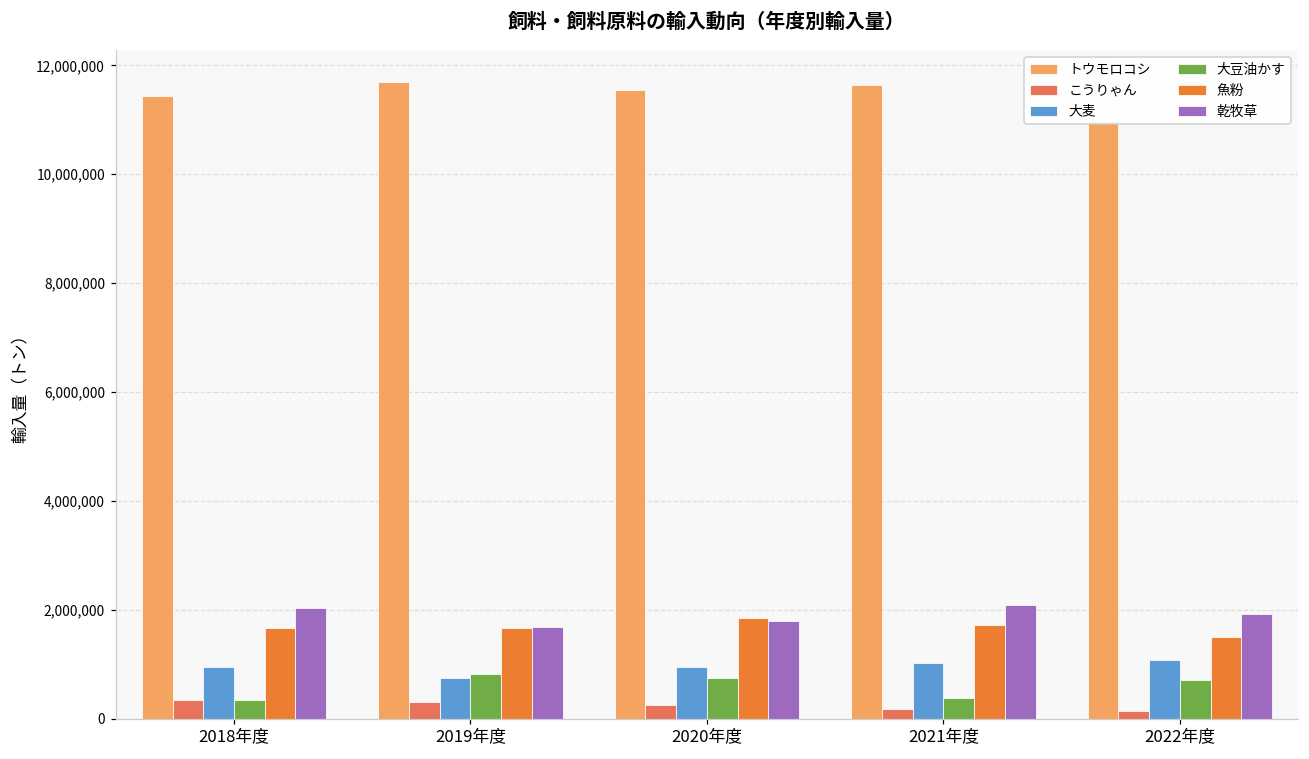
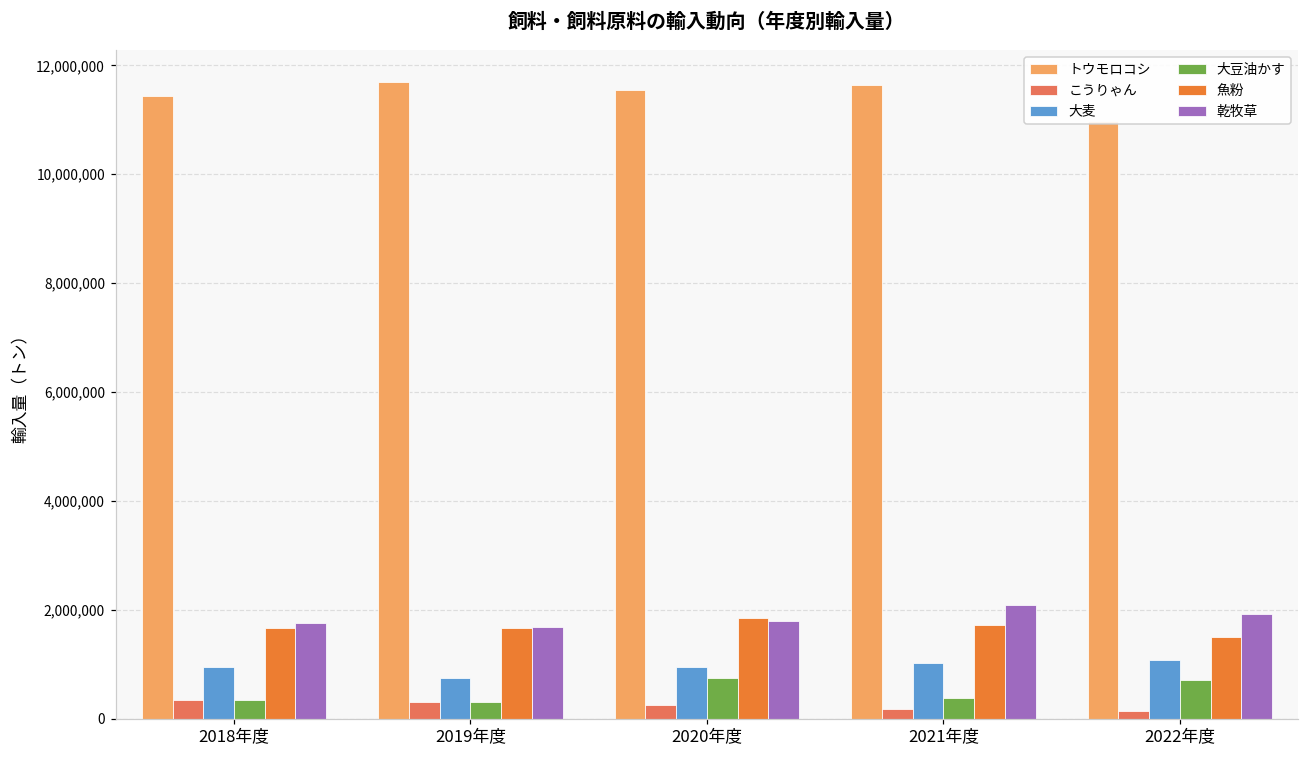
乾牧草, 2018年度: 2,000,000 -> 1,800,000
大豆油かす, 2019年度: 800,000 -> 300,000
